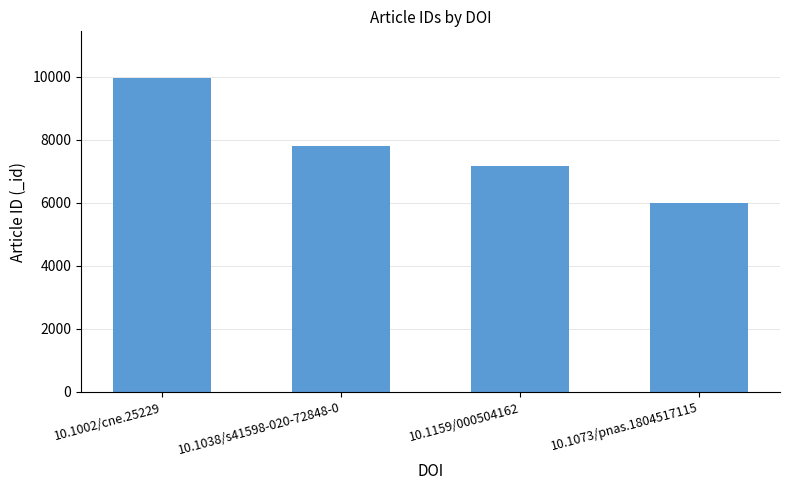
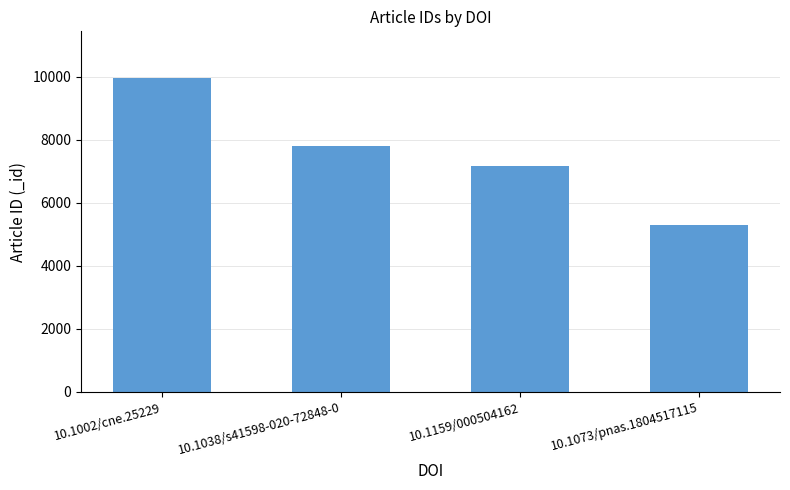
10.1073/pnas.1804517115: 6000 -> 5300
